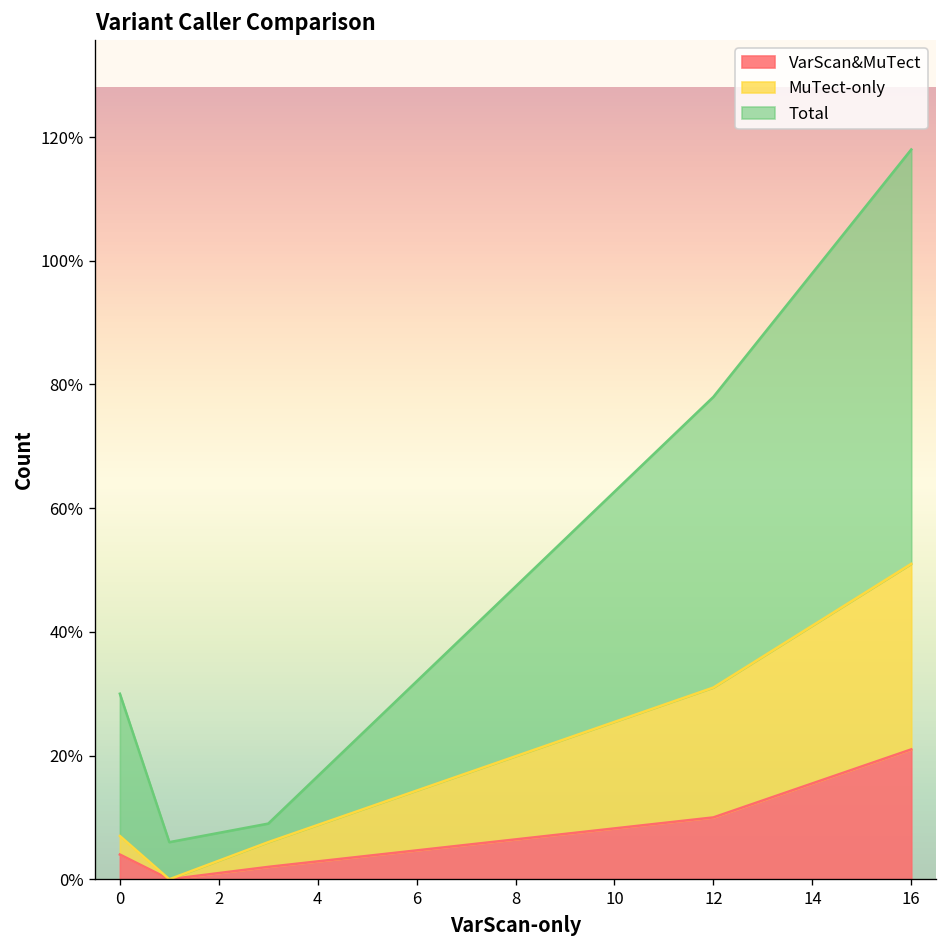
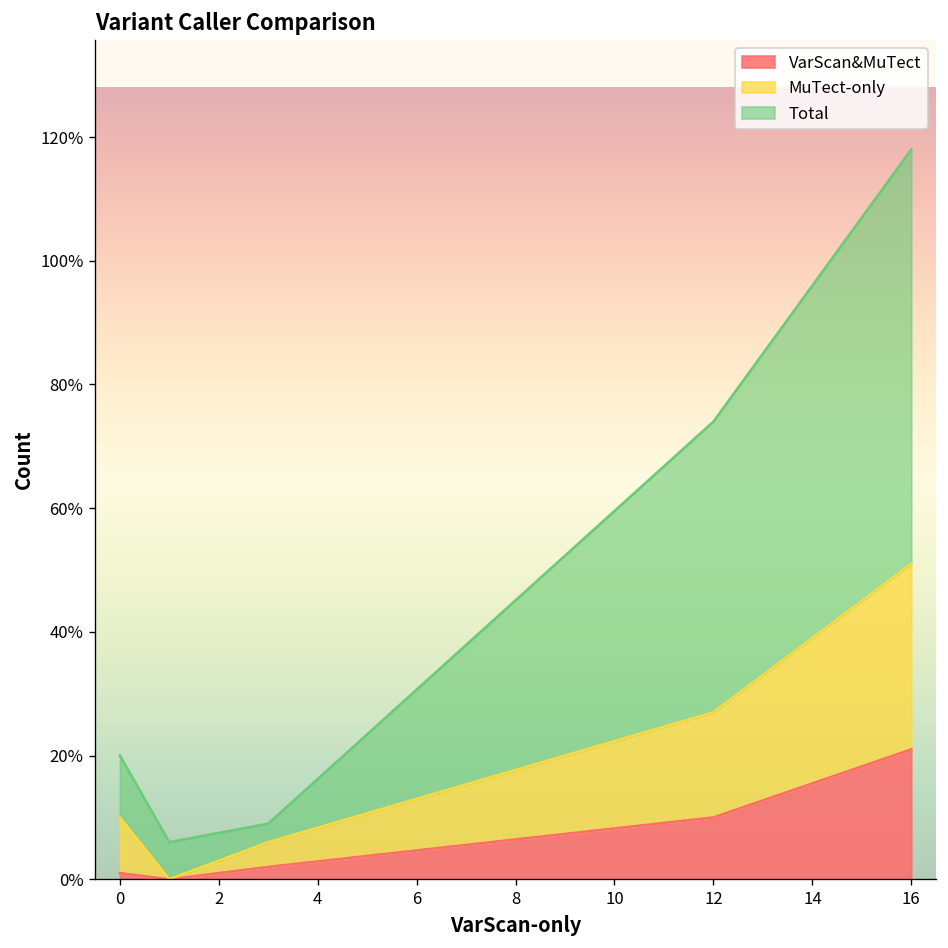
VarScan&MuTect, 0: 4% -> 1%
MuTect-only, 0: 3% -> 9%
Total, 0: 23% -> 10%
MuTect-only, 12: 21% -> 17%
